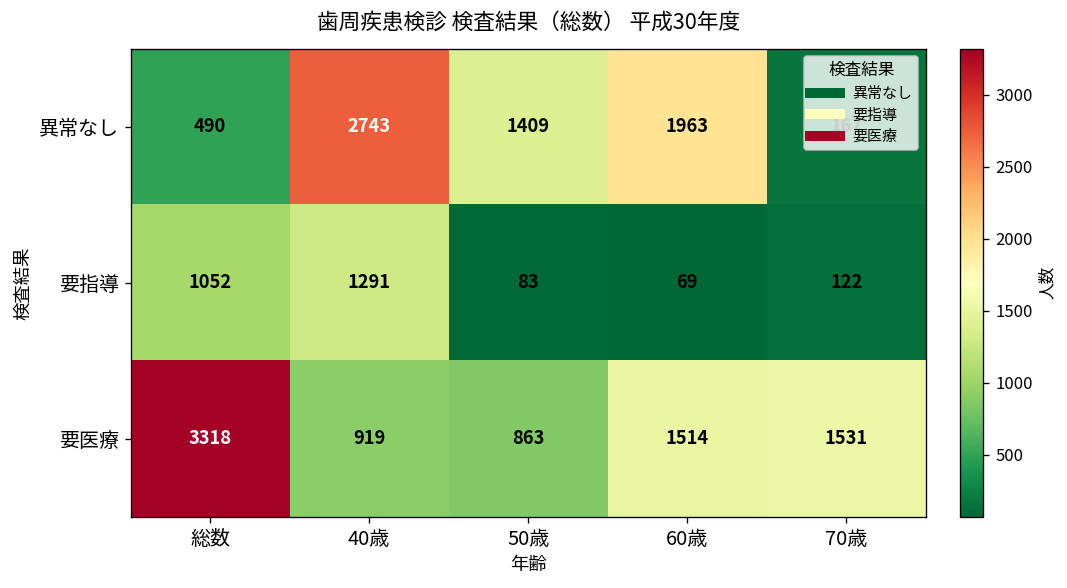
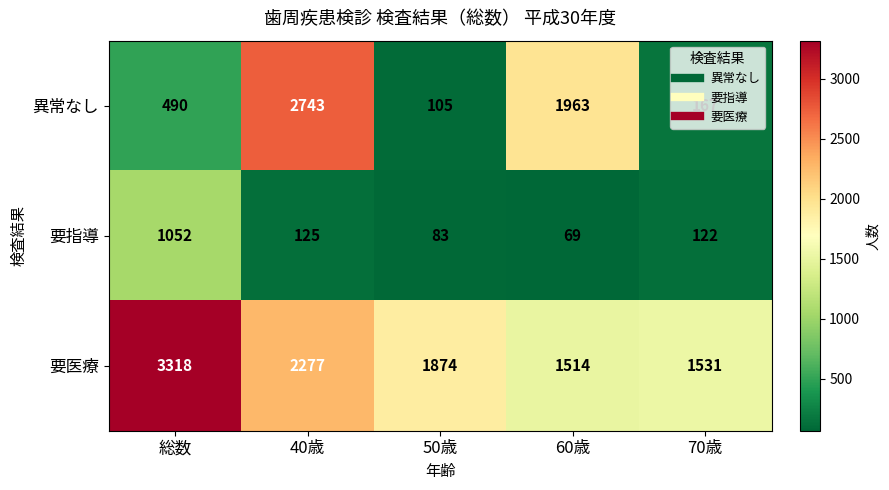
異常なし, 50歳: 1409 -> 105
要指導, 40歳: 1291 -> 125
要医療, 40歳: 919 -> 2277
要医療, 50歳: 863 -> 1874
